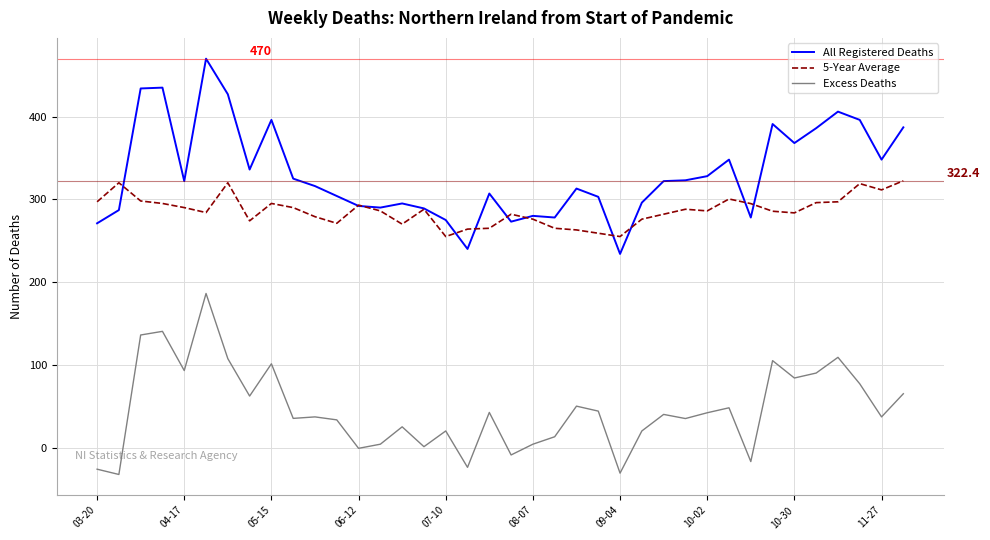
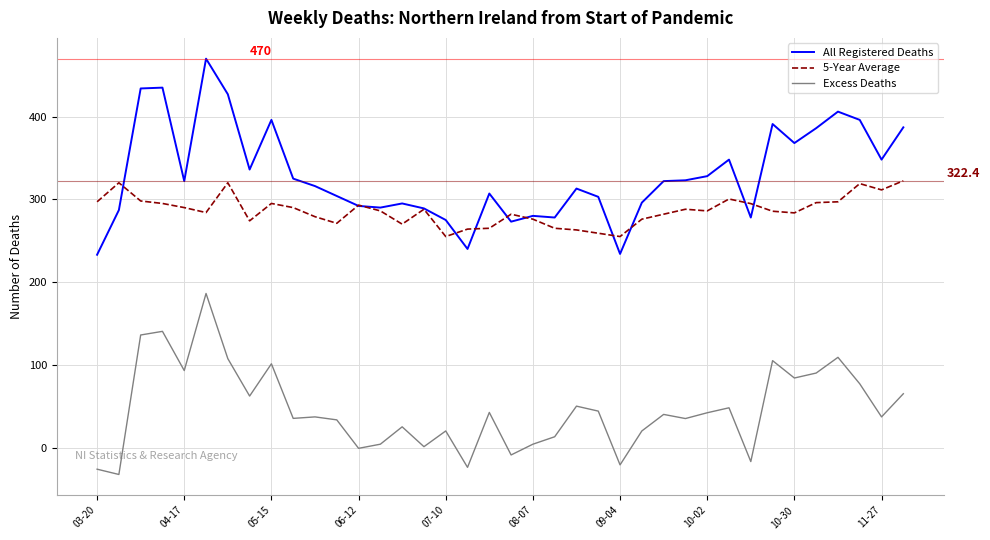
All Registered Deaths, 03-20: 270 -> 230
Excess Deaths, 09-04: -30 -> -20
